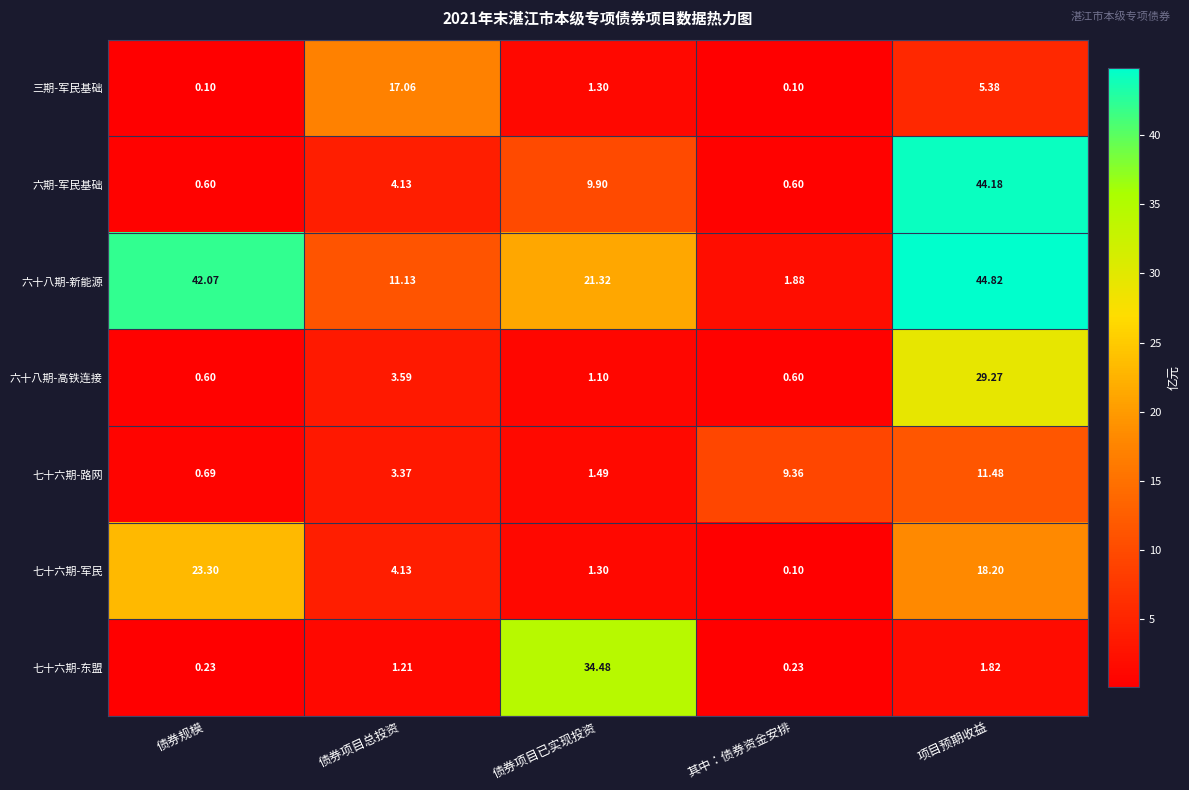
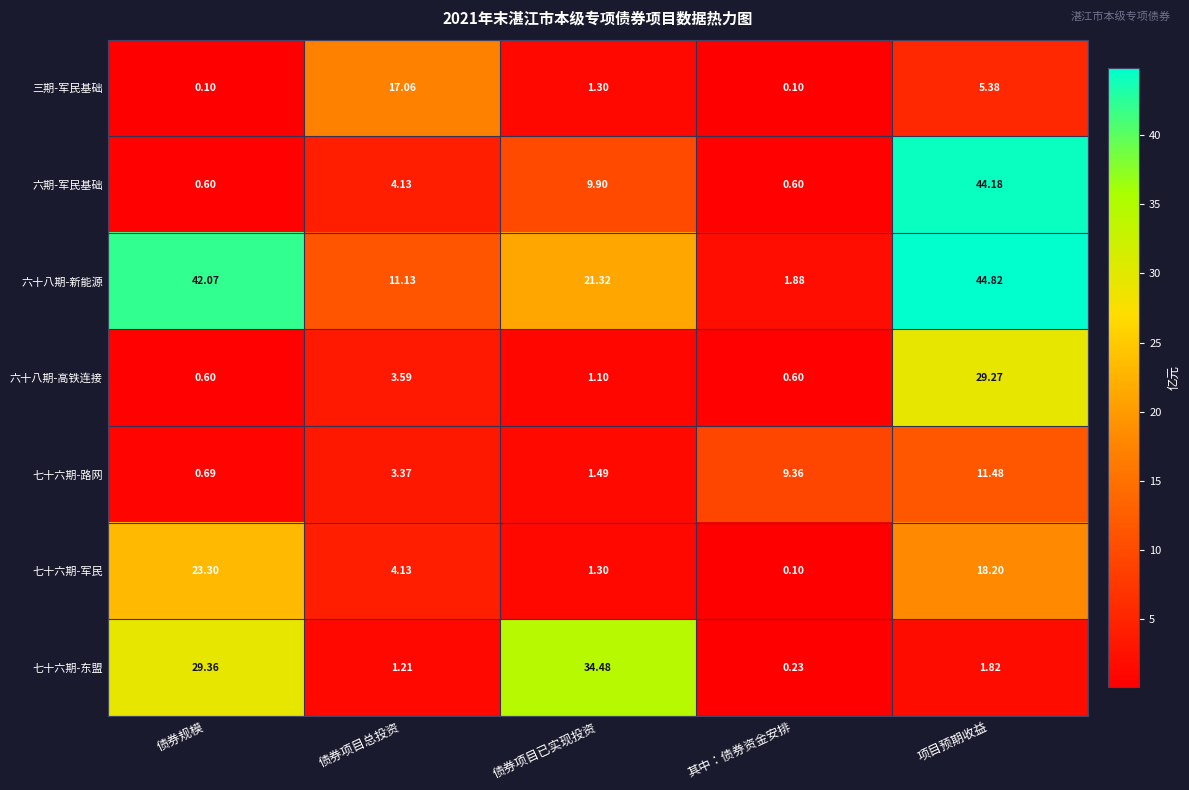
七十六期-东盟, 债券规模: 0.23 -> 29.36
